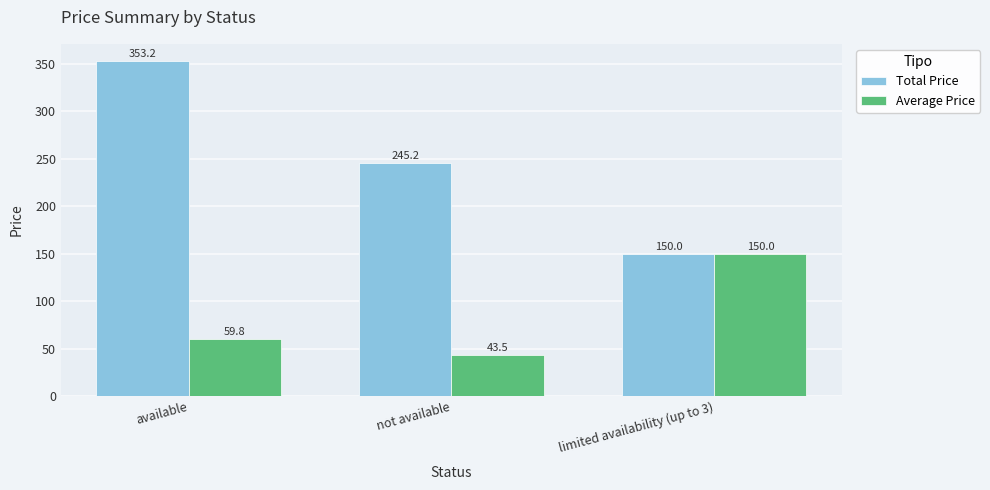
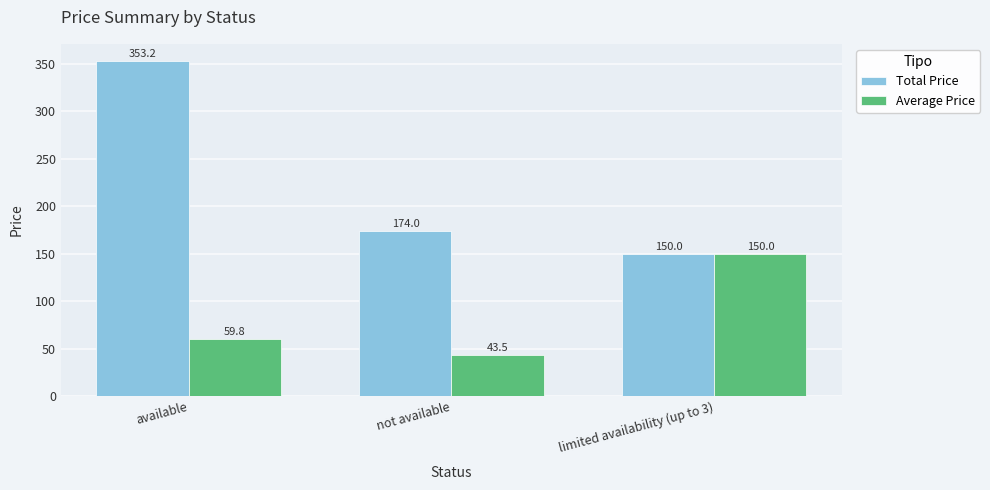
Total Price, not available: 245.2 -> 174.0
